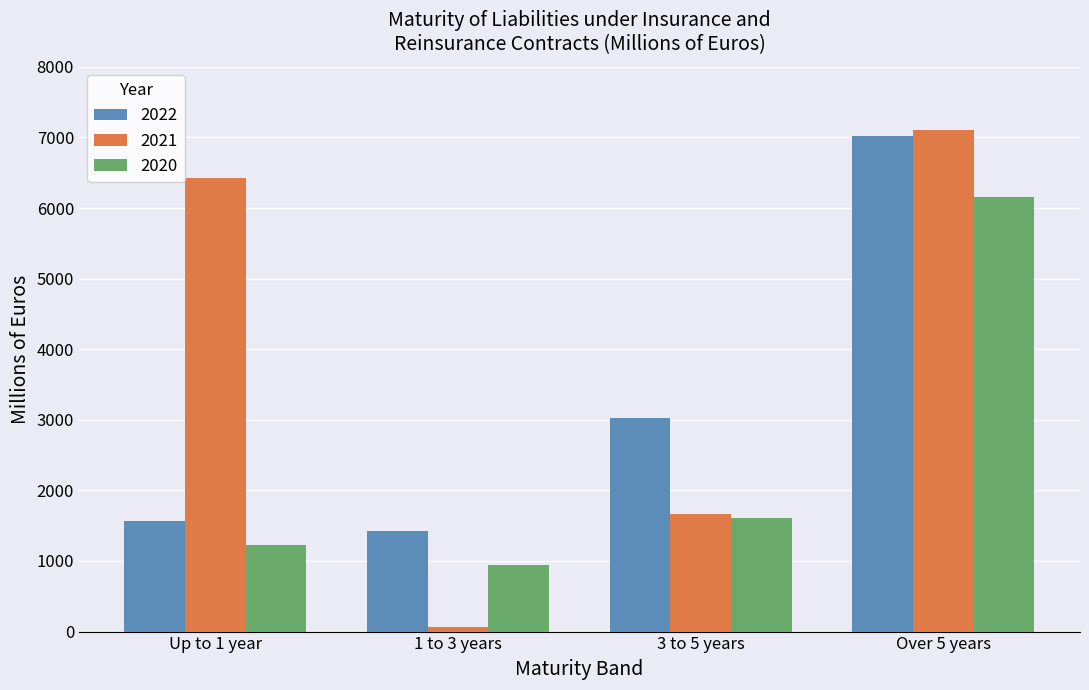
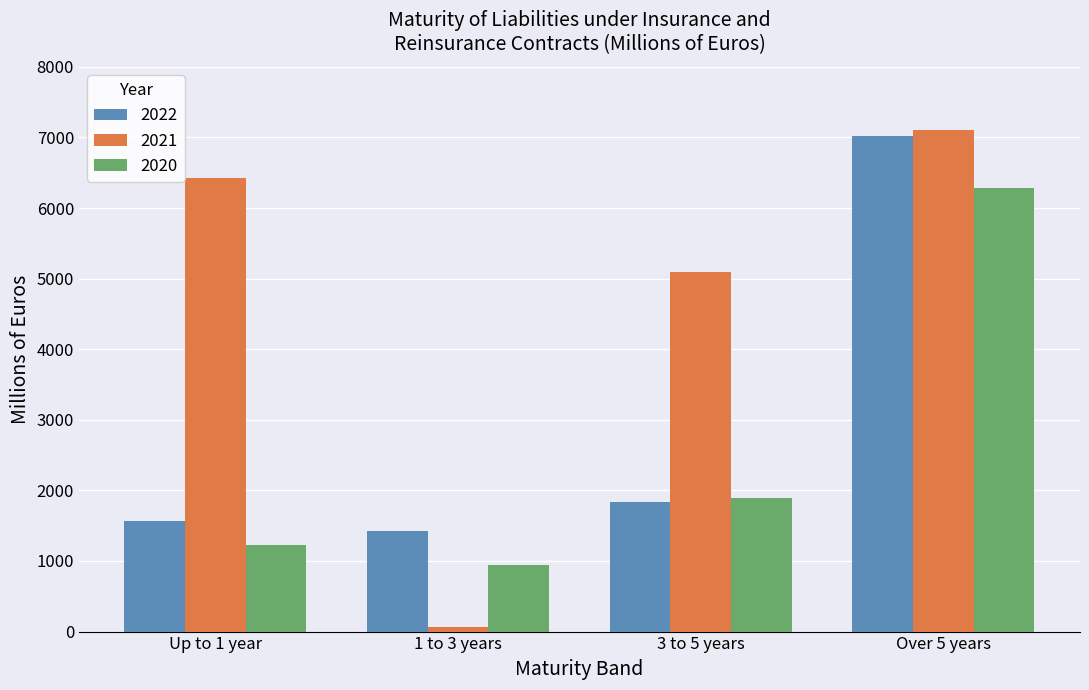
2022, 3 to 5 years: 3000 -> 1800
2021, 3 to 5 years: 1700 -> 5100
2020, 3 to 5 years: 1600 -> 1900
2020, Over 5 years: 6200 -> 6300
